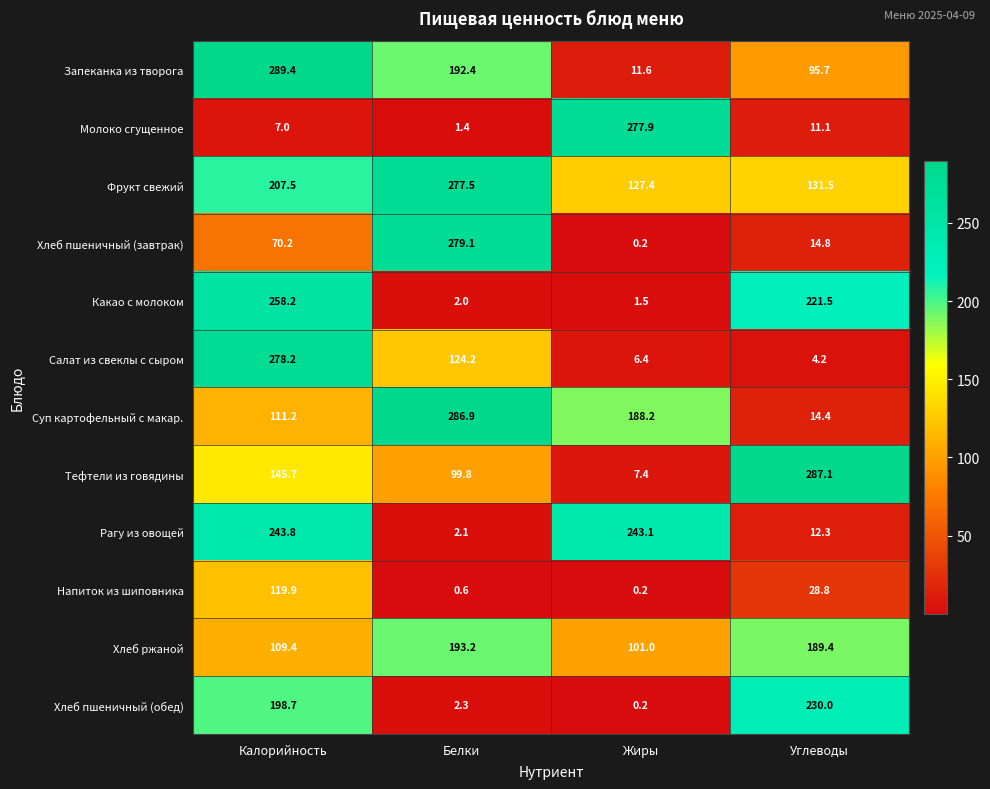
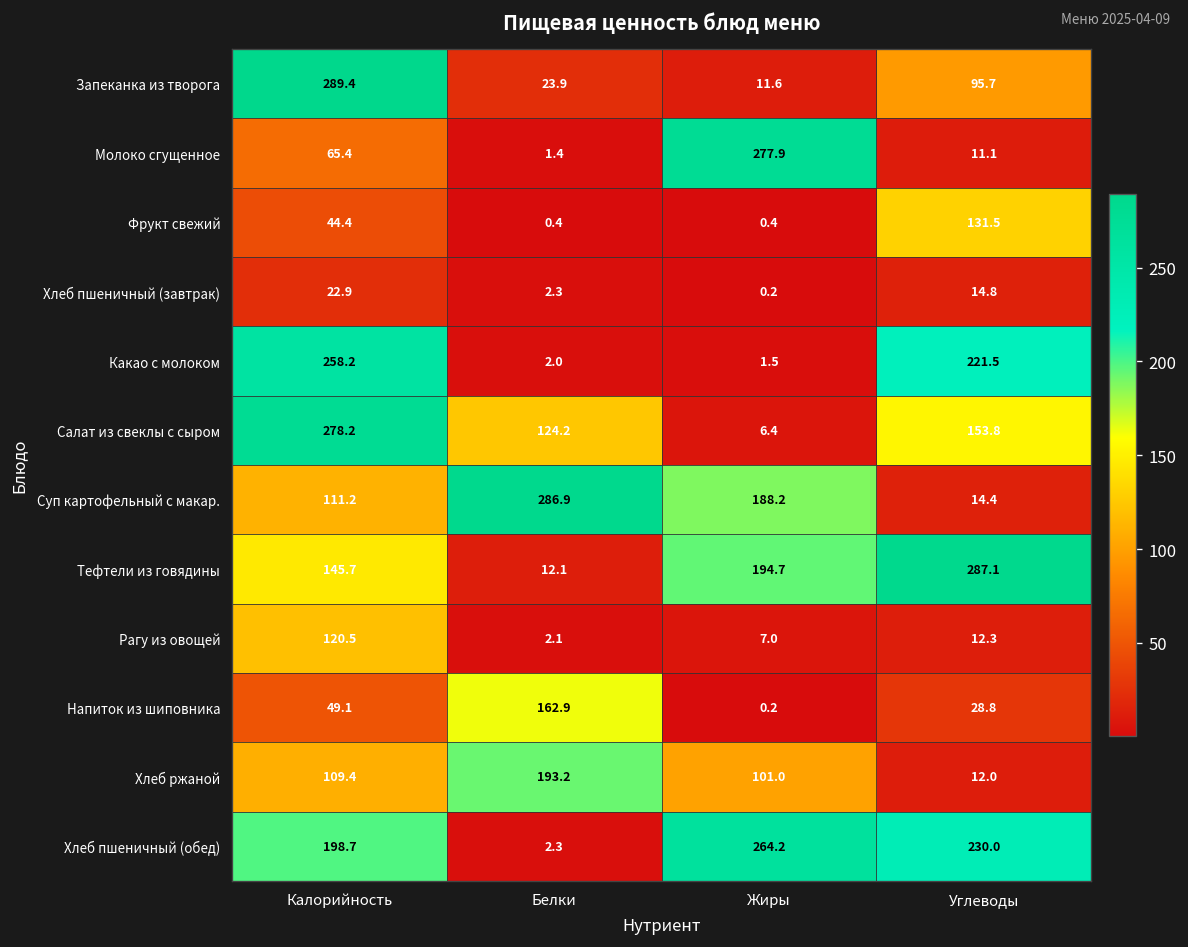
Запеканка из творога, Белки: 192.4 -> 23.9
Молоко сгущенное, Калорийность: 7.0 -> 65.4
Фрукт свежий, Калорийность: 207.5 -> 44.4
Фрукт свежий, Белки: 277.5 -> 0.4
Фрукт свежий, Жиры: 127.4 -> 0.4
Хлеб пшеничный (завтрак), Калорийность: 70.2 -> 22.9
Хлеб пшеничный (завтрак), Белки: 279.1 -> 2.3
Салат из свеклы с сыром, Углеводы: 4.2 -> 153.8
Тефтели из говядины, Белки: 99.8 -> 12.1
Тефтели из говядины, Жиры: 7.4 -> 194.7
Рагу из овощей, Калорийность: 243.8 -> 120.5
Рагу из овощей, Жиры: 243.1 -> 7.0
Напиток из шиповника, Калорийность: 119.9 -> 49.1
Напиток из шиповника, Белки: 0.6 -> 162.9
Хлеб ржаной, Углеводы: 189.4 -> 12.0
Хлеб пшеничный (обед), Жиры: 0.2 -> 264.2
